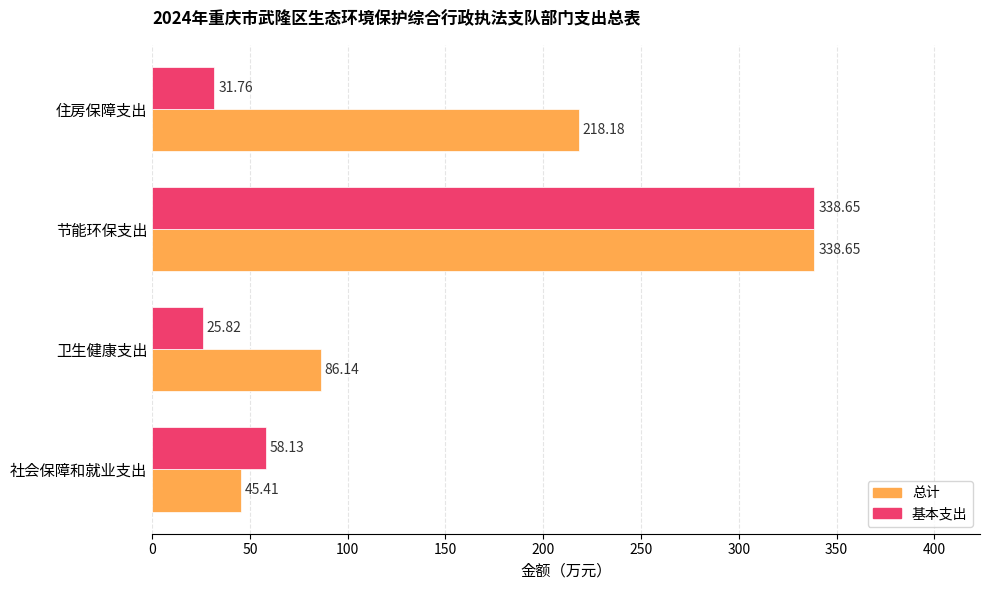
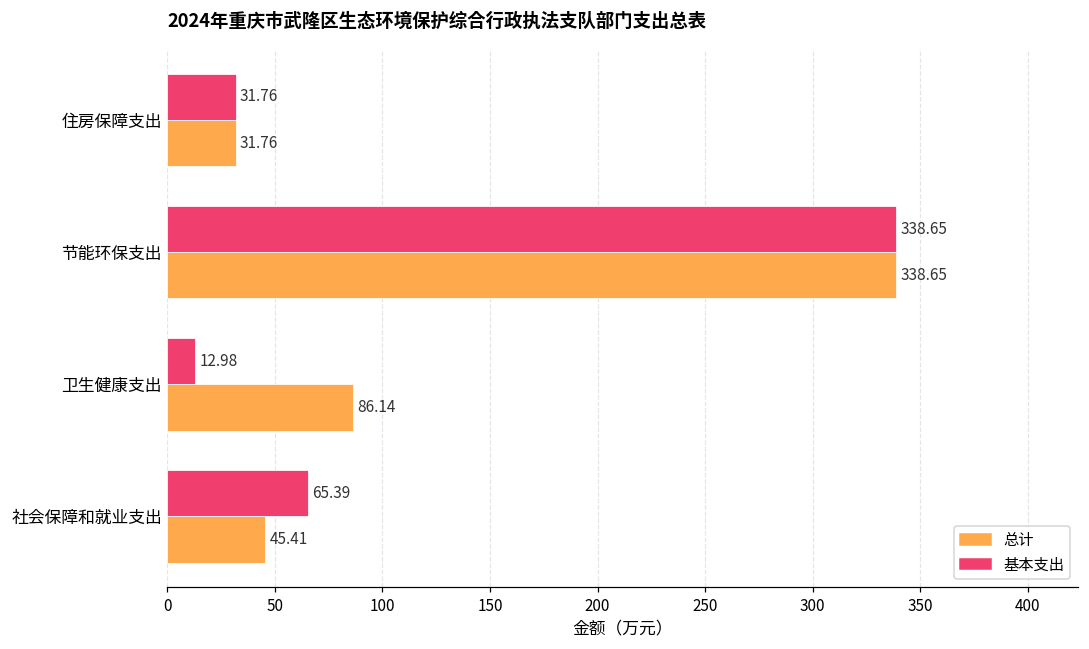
总计, 住房保障支出: 218.18 -> 31.76
基本支出, 卫生健康支出: 25.82 -> 12.98
基本支出, 社会保障和就业支出: 58.13 -> 65.39
